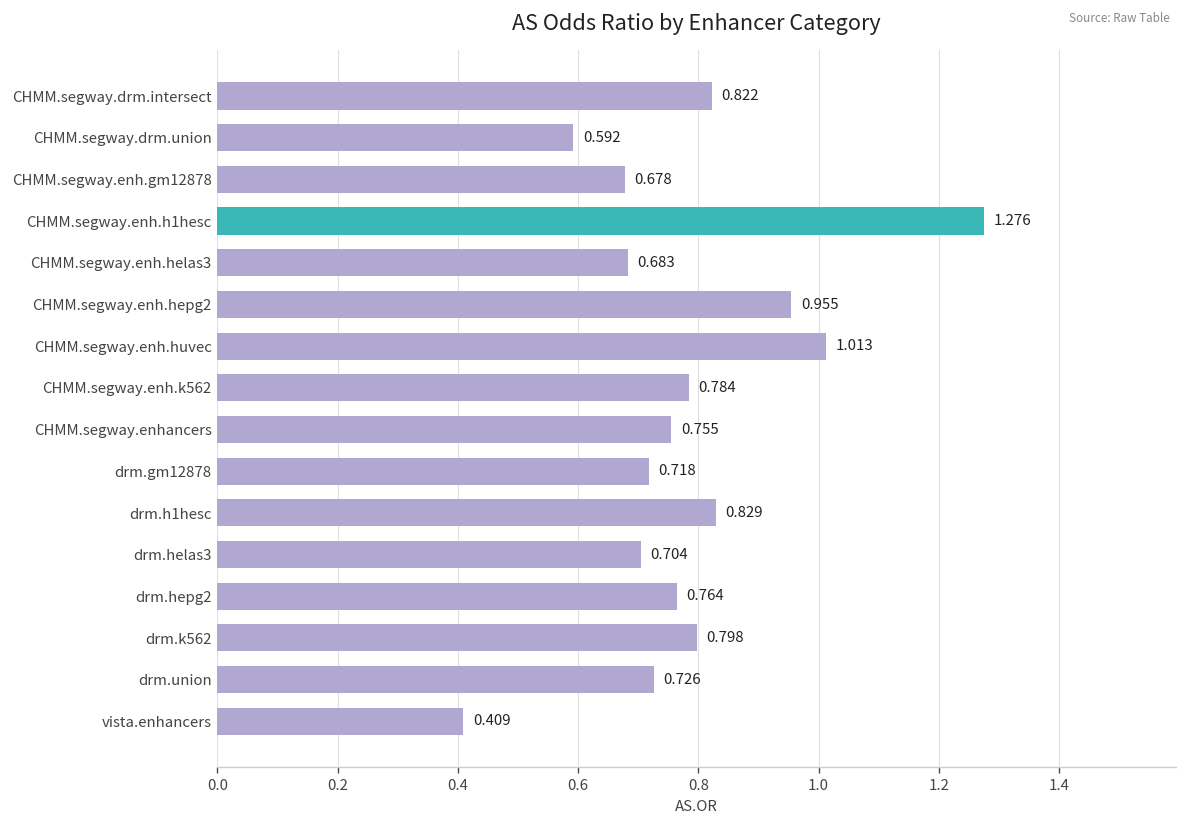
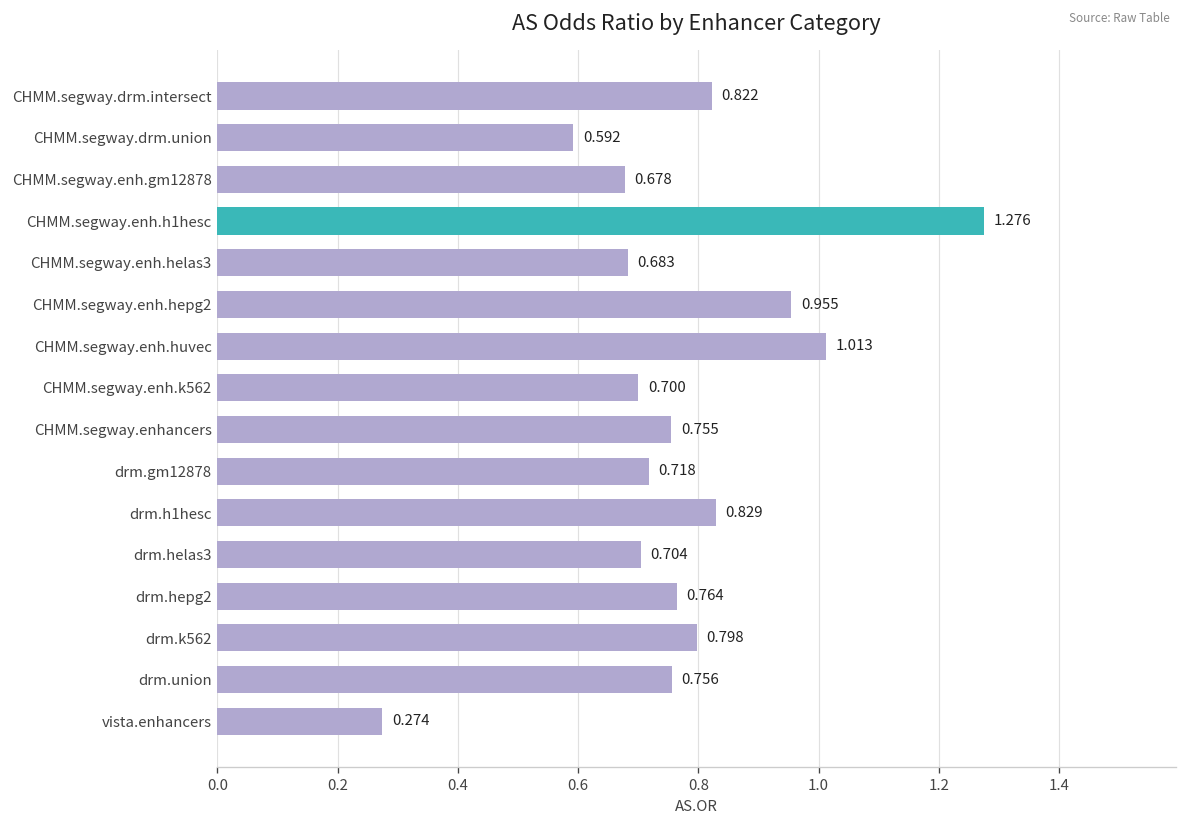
CHMM.segway.enh.k562: 0.784 -> 0.700
drm.union: 0.726 -> 0.756
vista.enhancers: 0.409 -> 0.274
